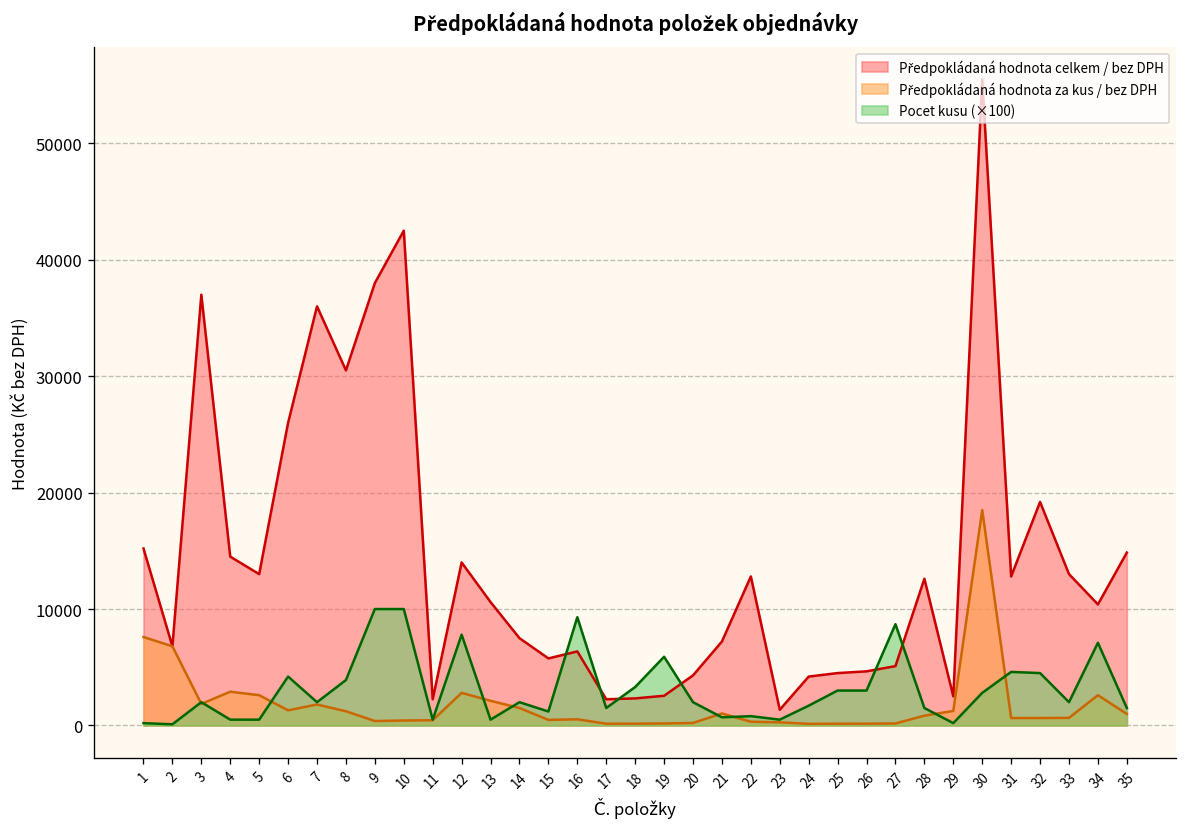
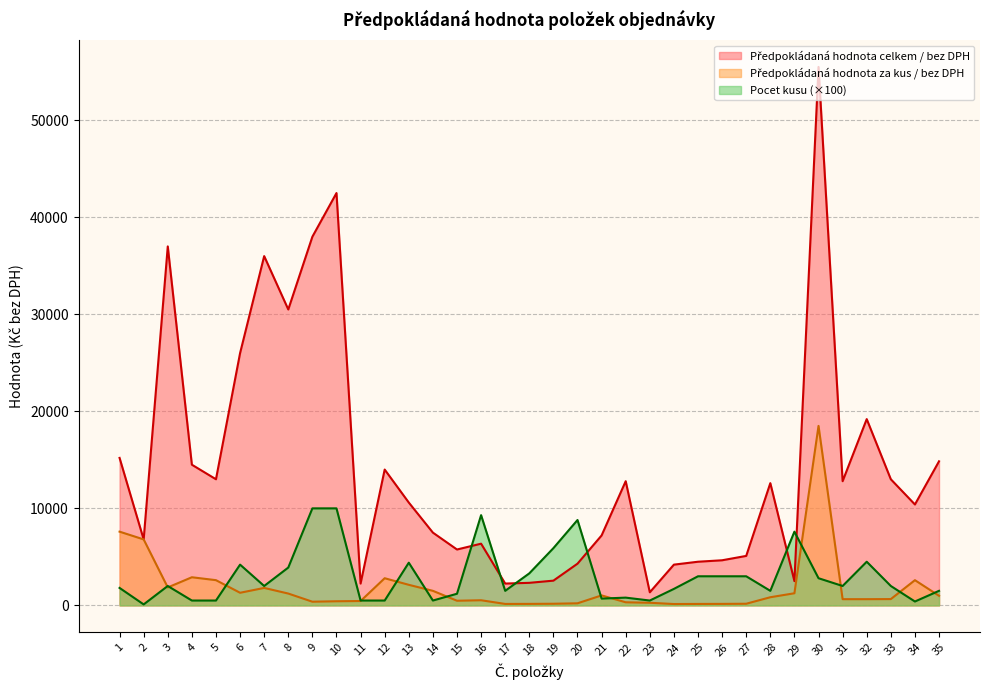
Pocet kusu (×100), 1: 0 -> 2000
Pocet kusu (×100), 12: 8000 -> 1000
Pocet kusu (×100), 13: 1000 -> 4000
Pocet kusu (×100), 14: 2000 -> 1000
Pocet kusu (×100), 20: 2000 -> 9000
Pocet kusu (×100), 27: 9000 -> 3000
Pocet kusu (×100), 29: 0 -> 8000
Pocet kusu (×100), 31: 5000 -> 2000
Pocet kusu (×100), 34: 7000 -> 0
